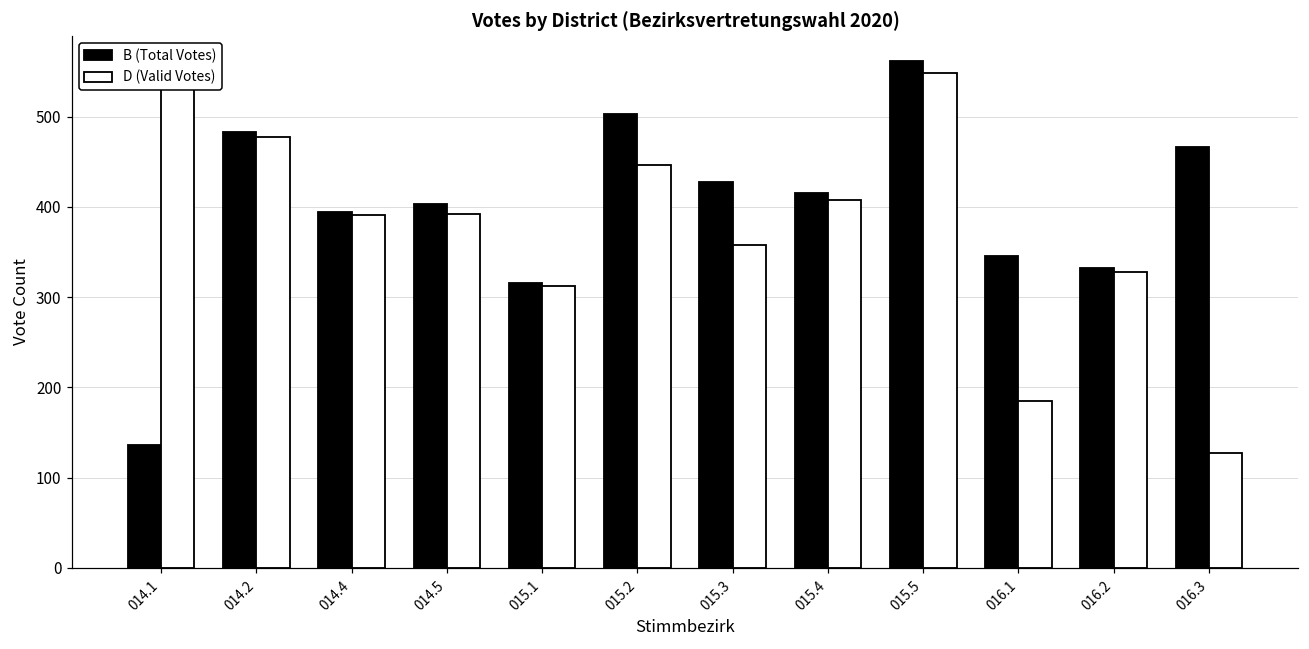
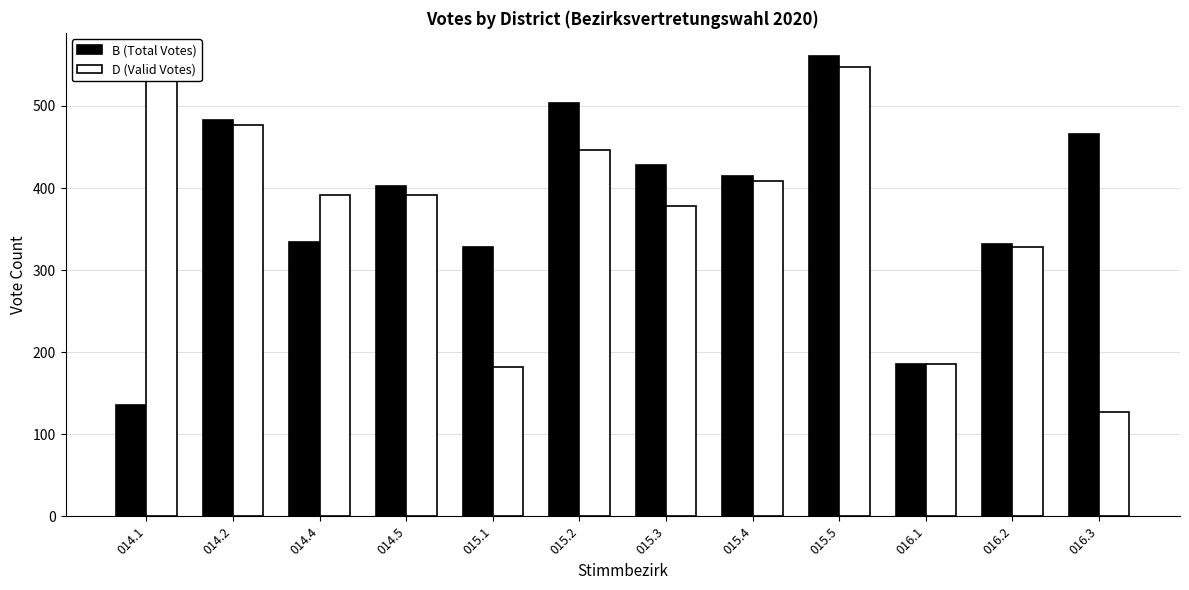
B (Total Votes), 014.4: 390 -> 330
B (Total Votes), 015.1: 320 -> 330
D (Valid Votes), 015.1: 310 -> 180
D (Valid Votes), 015.3: 360 -> 380
B (Total Votes), 016.1: 350 -> 190
